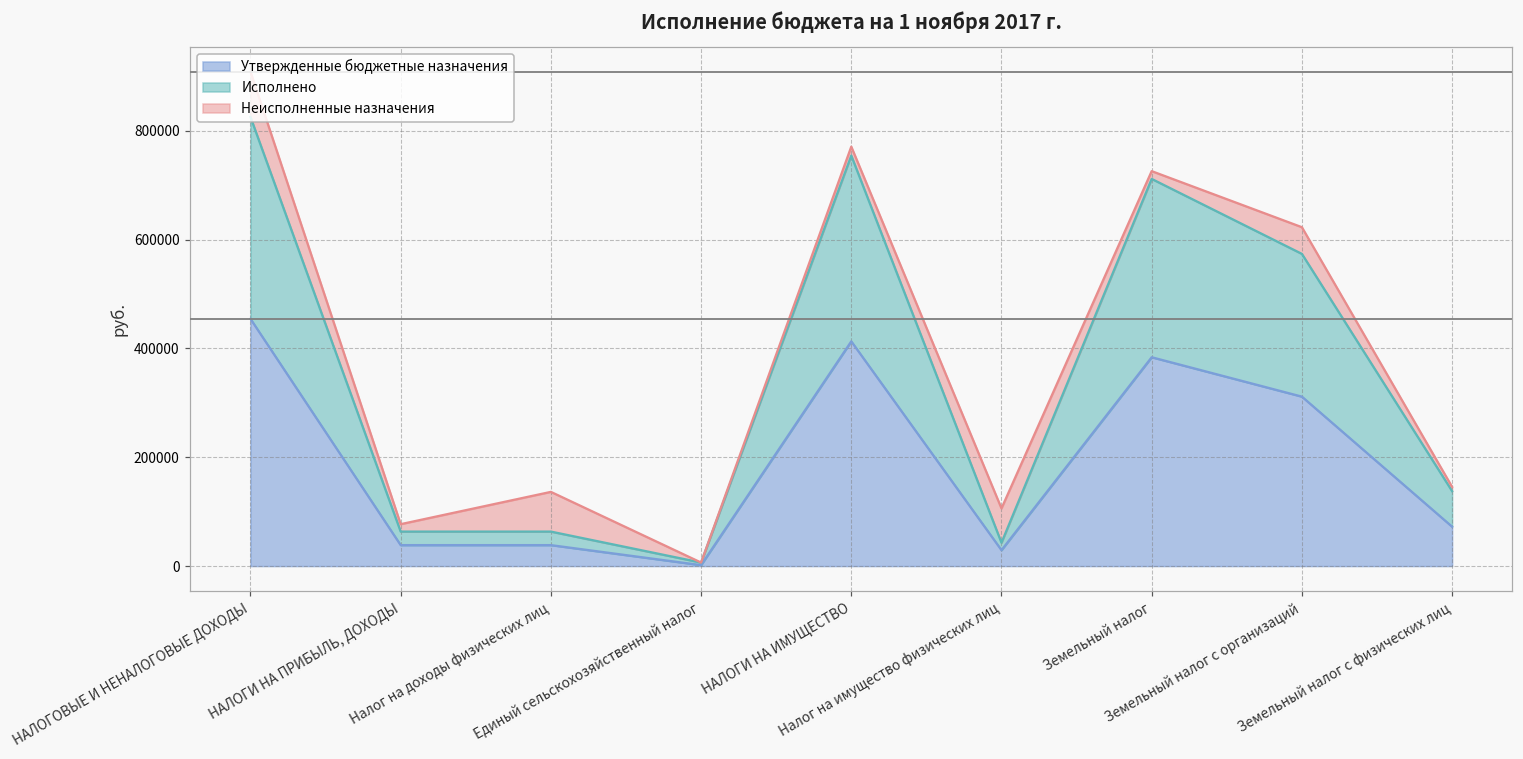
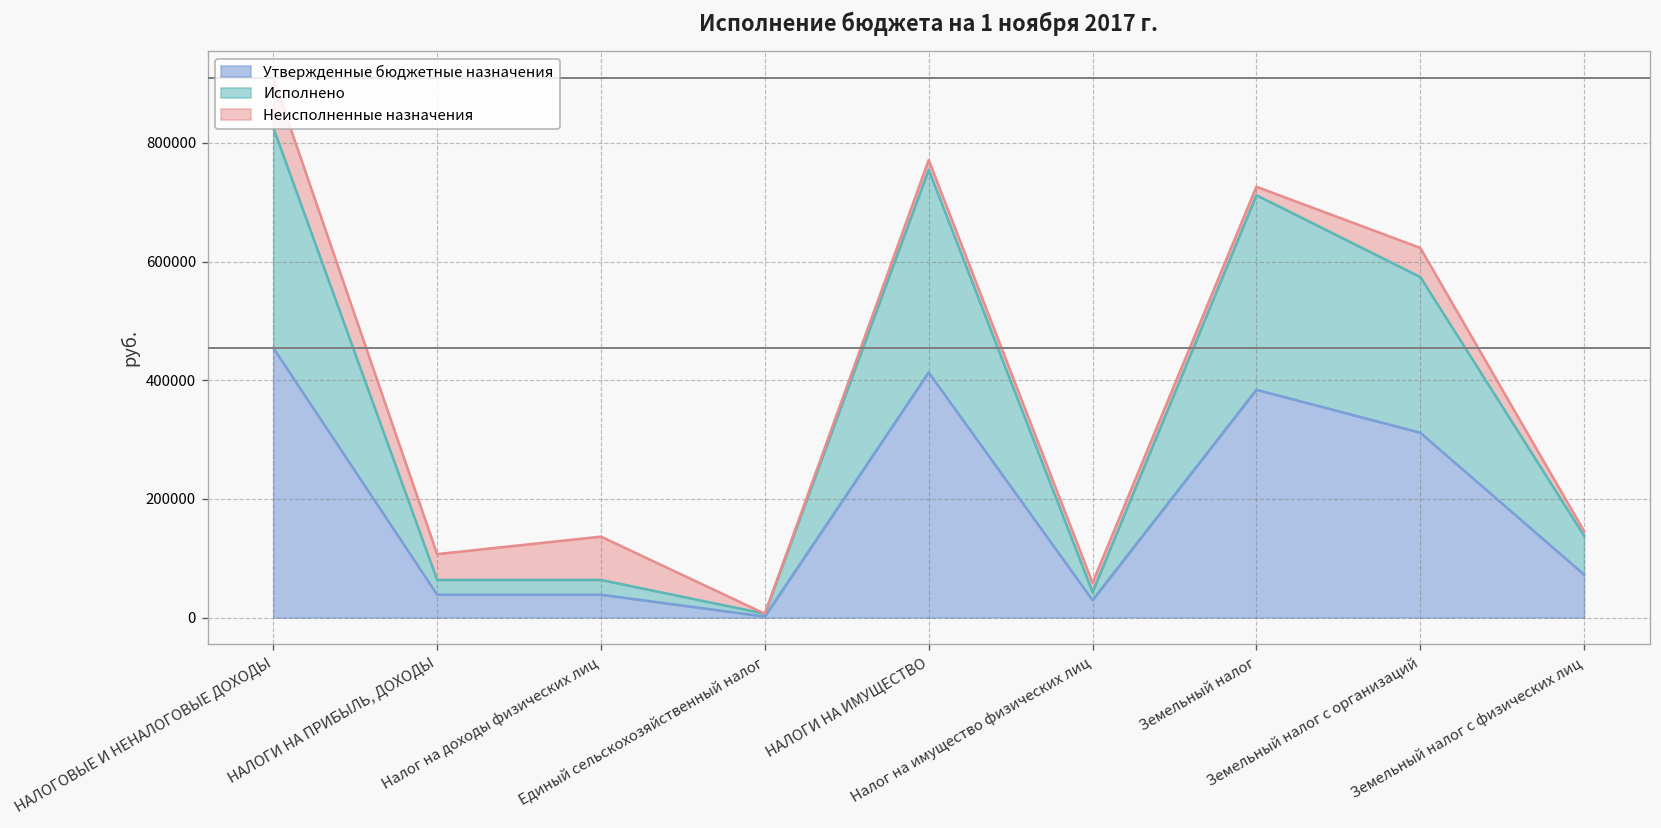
Неисполненные назначения, НАЛОГИ НА ПРИБЫЛЬ, ДОХОДЫ: 10000 -> 40000
Неисполненные назначения, Налог на имущество физических лиц: 60000 -> 20000
